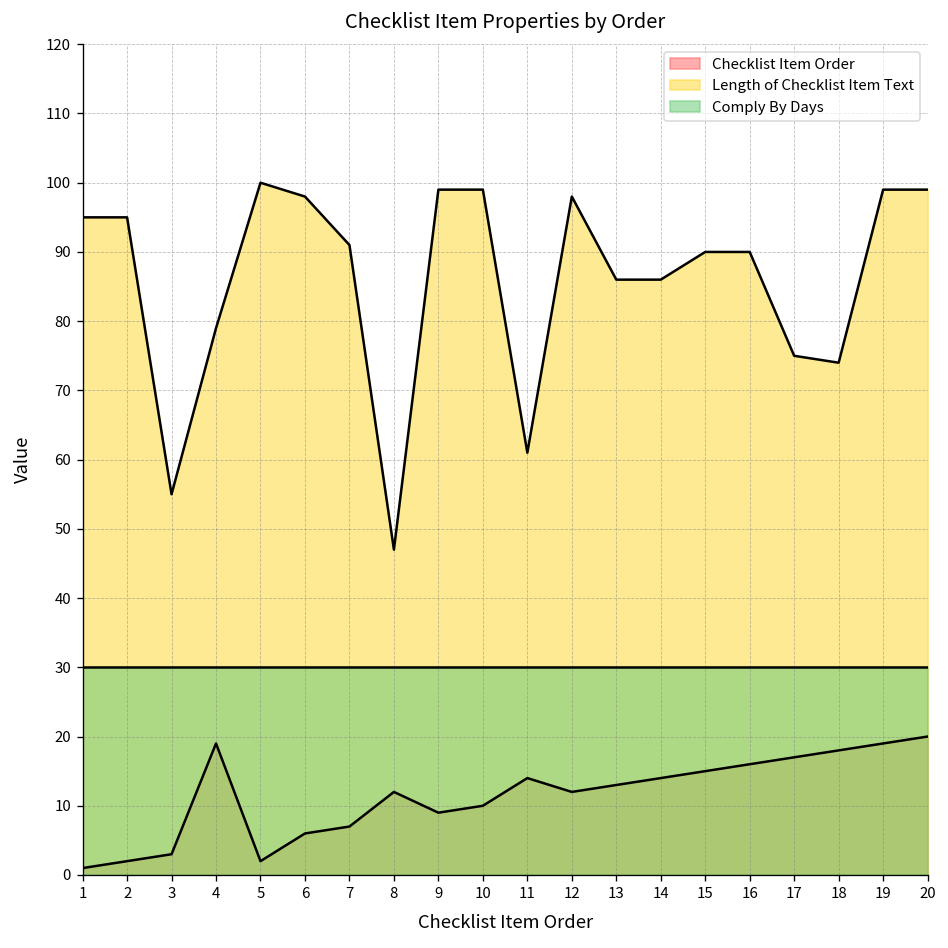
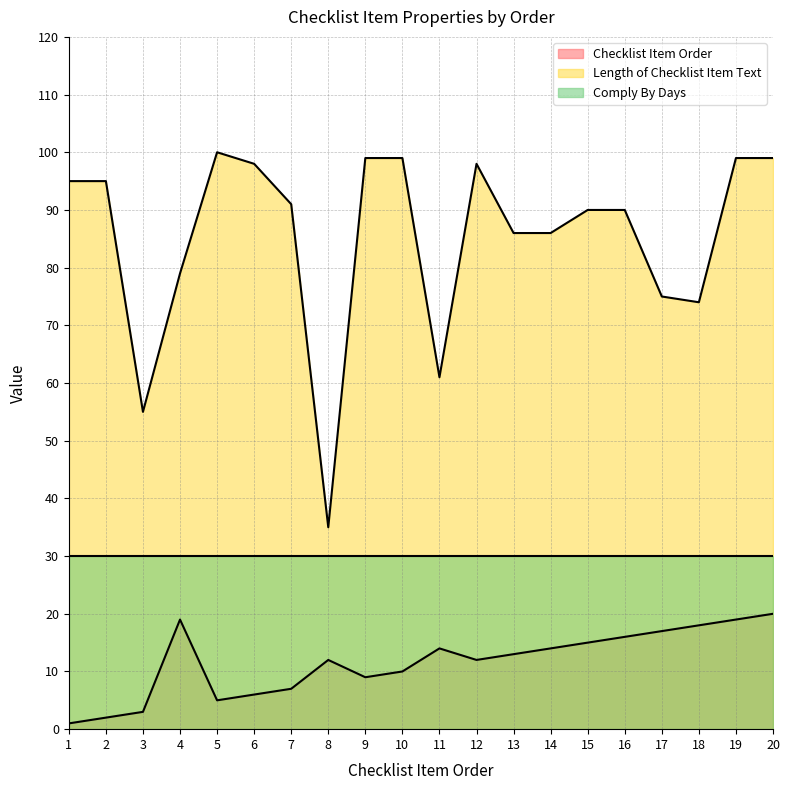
Checklist Item Order, 5: 2 -> 5
Length of Checklist Item Text, 8: 47 -> 35
